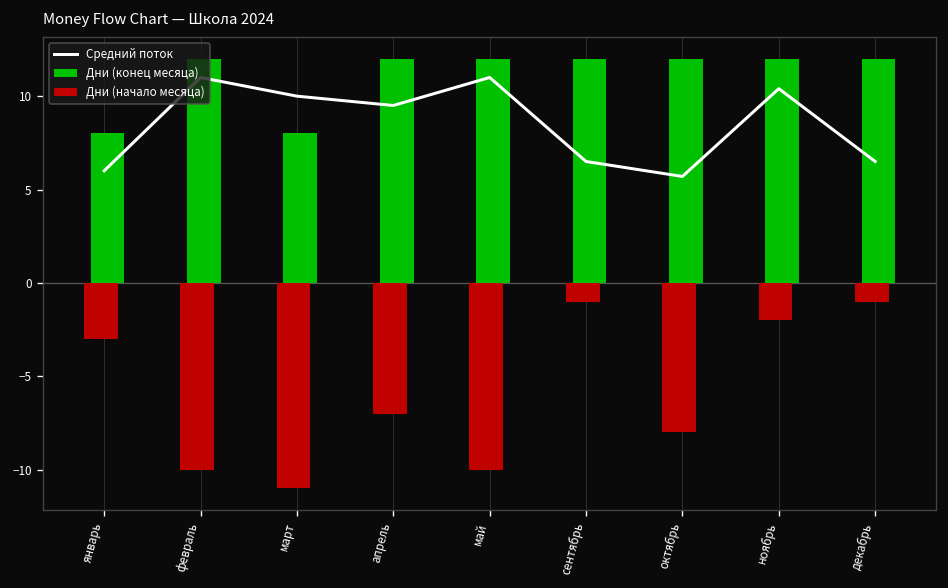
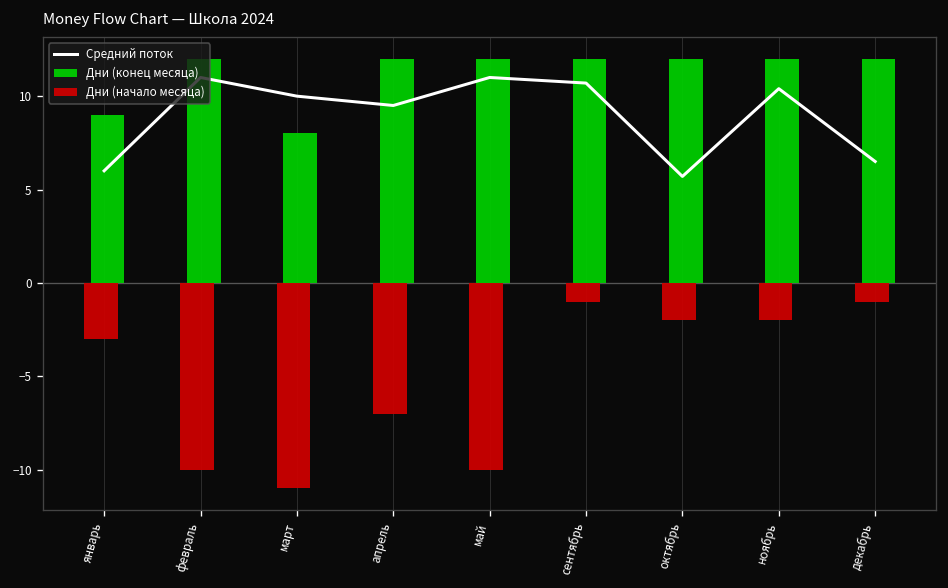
Дни (конец месяца), январь: 8 -> 9
Средний поток, сентябрь: 6.5 -> 10.7
Дни (начало месяца), октябрь: -8.0 -> -2.0
